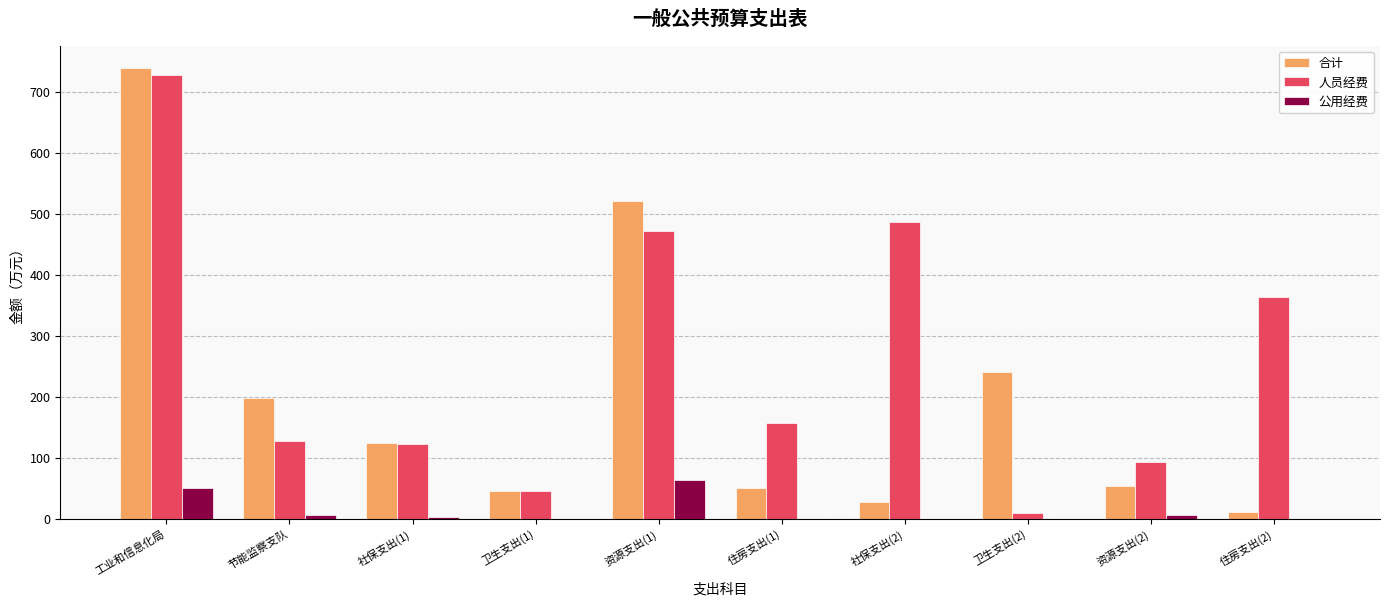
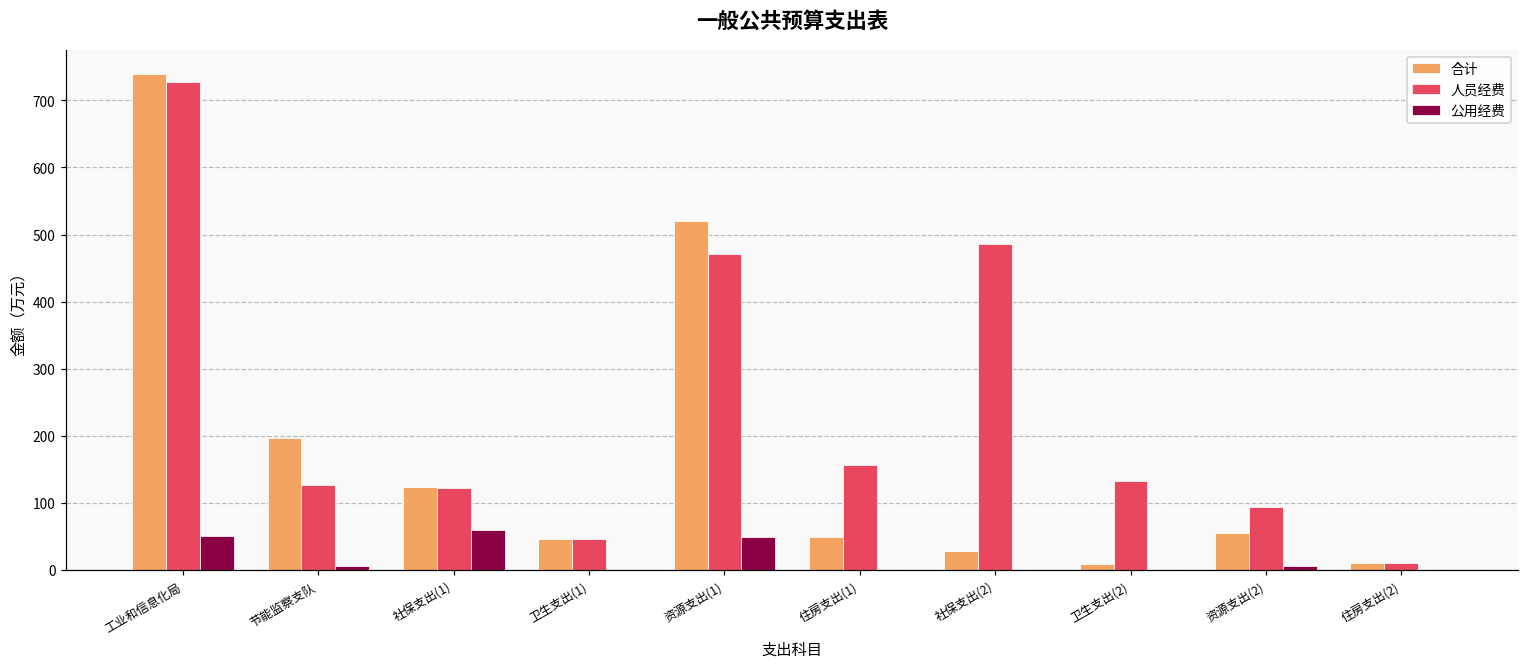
公用经费, 社保支出(1): 0 -> 60
公用经费, 资源支出(1): 60 -> 50
合计, 卫生支出(2): 240 -> 10
人员经费, 卫生支出(2): 10 -> 130
人员经费, 住房支出(2): 360 -> 10
